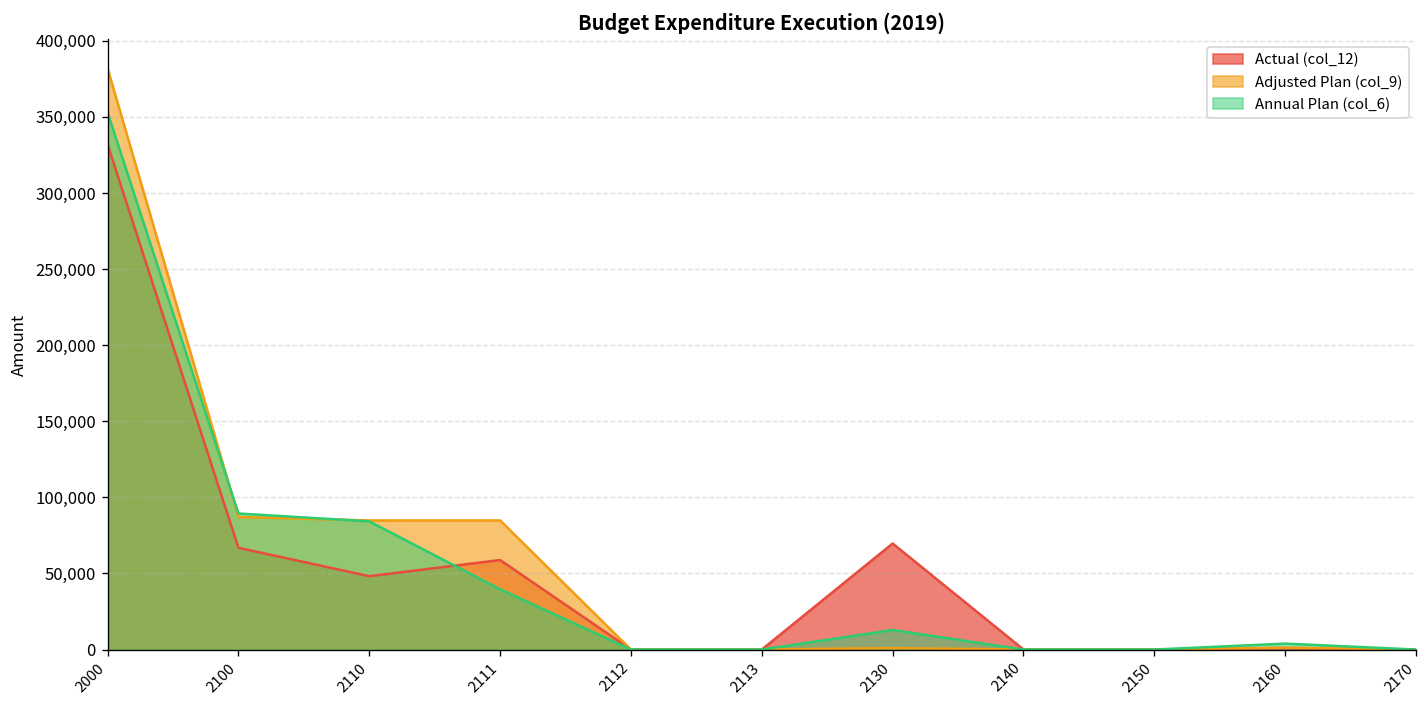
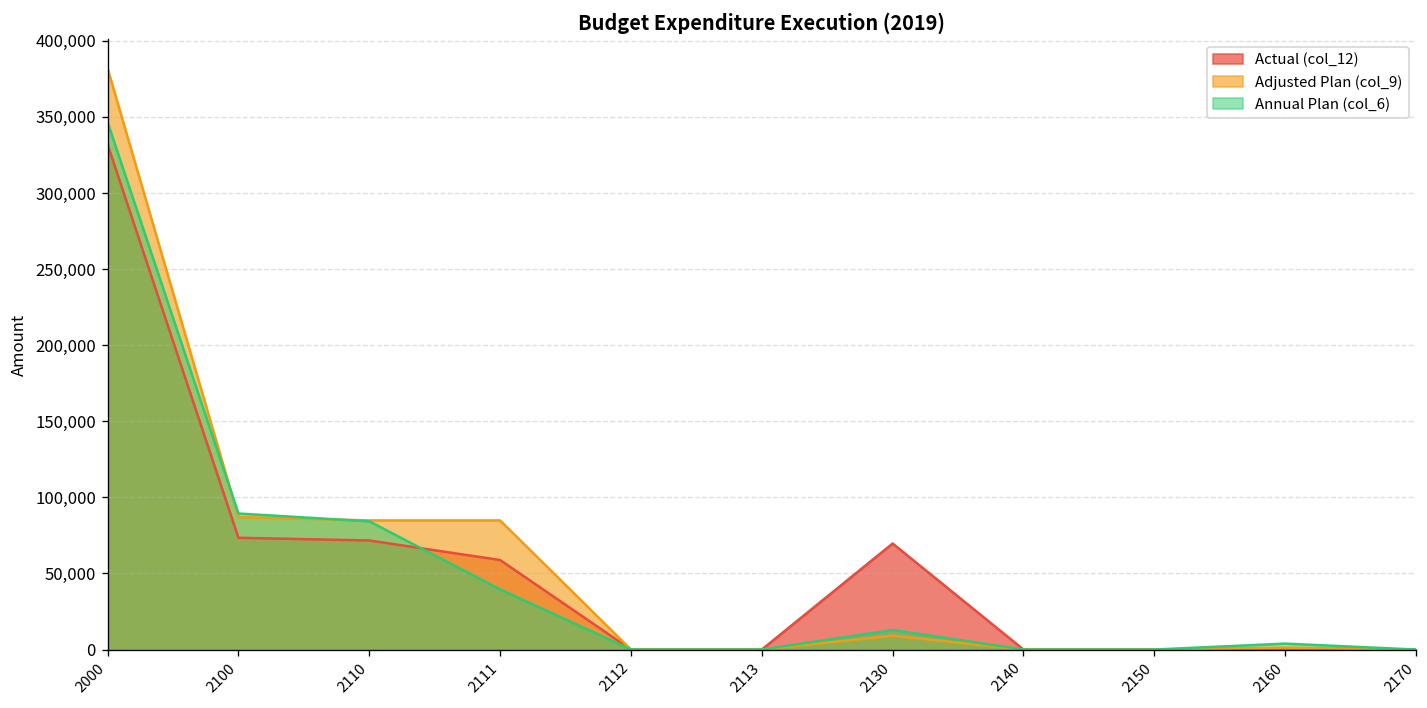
Annual Plan (col_6), 2000: 353,000 -> 346,000
Actual (col_12), 2100: 67,000 -> 73,000
Actual (col_12), 2110: 48,000 -> 72,000
Adjusted Plan (col_9), 2130: 1,000 -> 9,000
